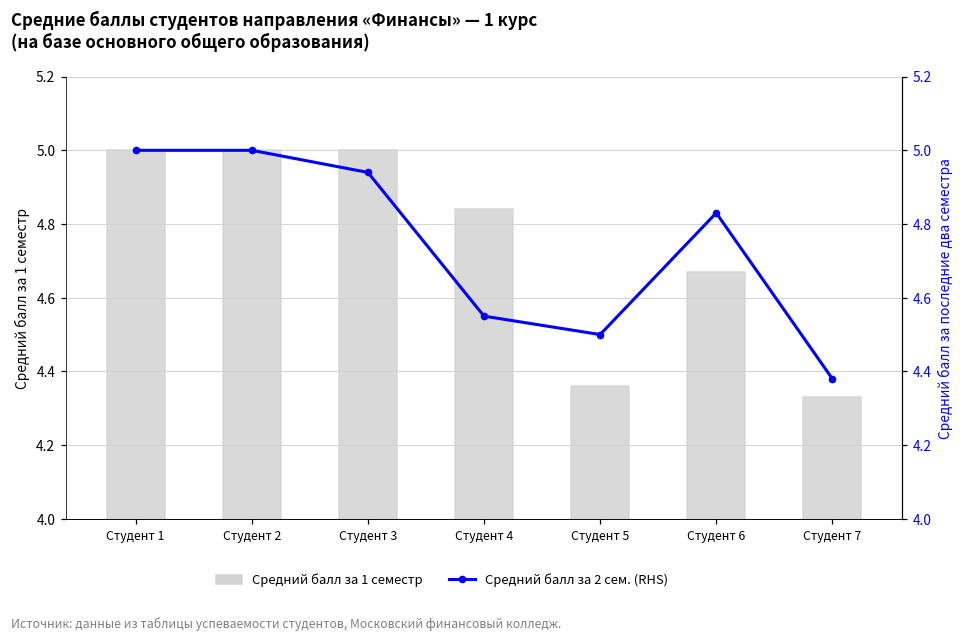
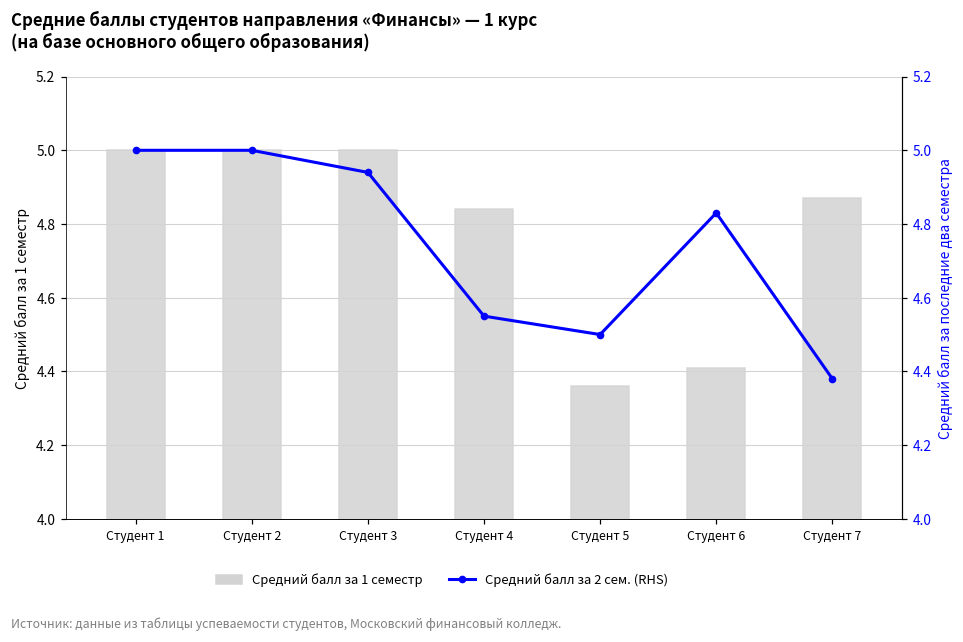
Средний балл за 1 семестр, Студент 6: 4.67 -> 4.41
Средний балл за 1 семестр, Студент 7: 4.33 -> 4.87
